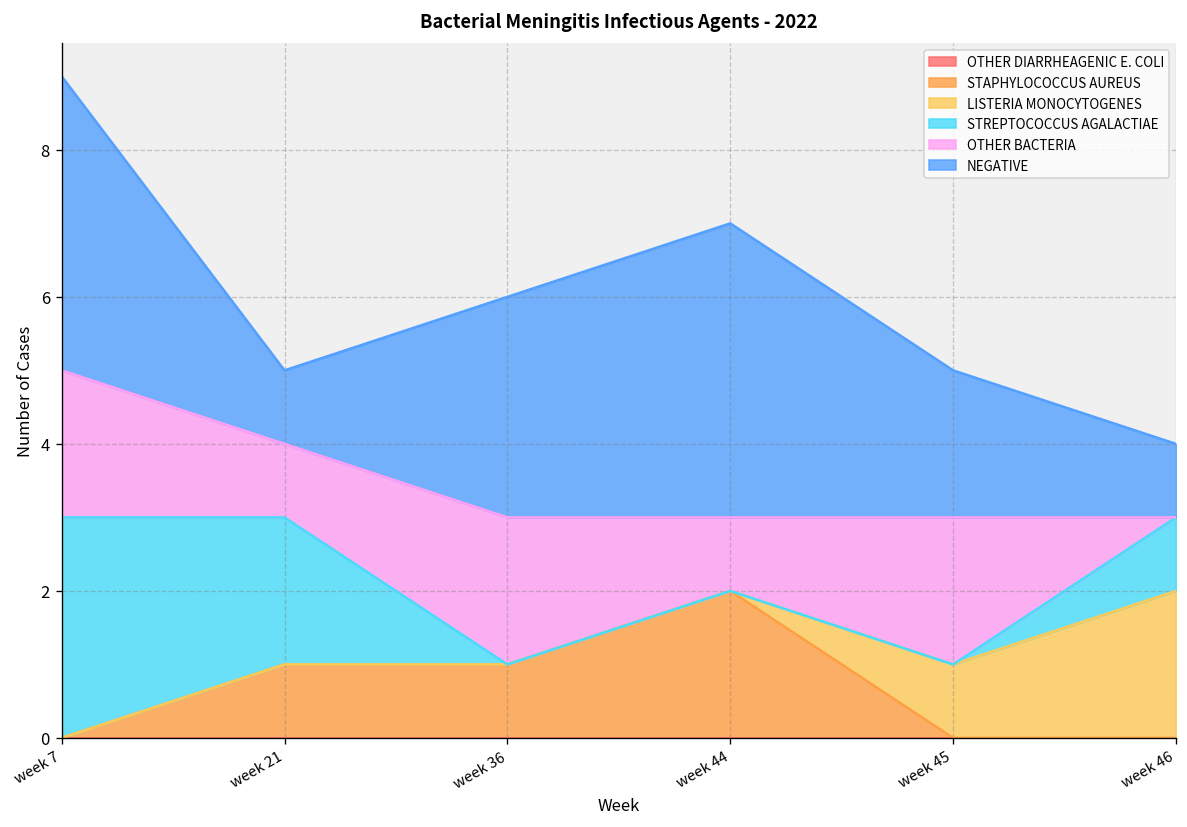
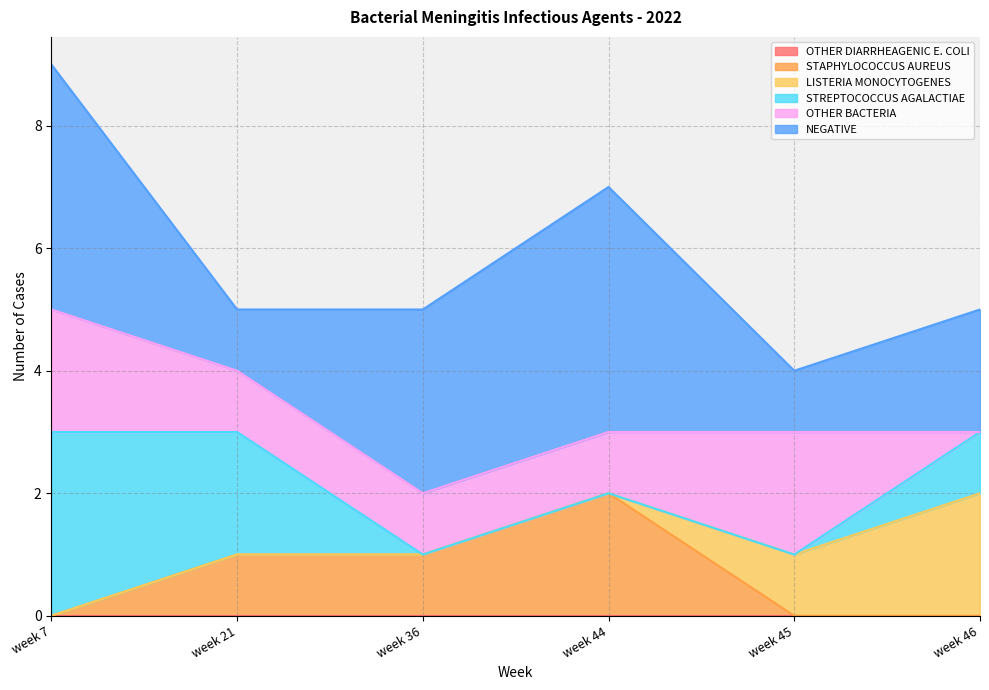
OTHER BACTERIA, week 36: 2 -> 1
NEGATIVE, week 45: 2 -> 1
NEGATIVE, week 46: 1 -> 2
